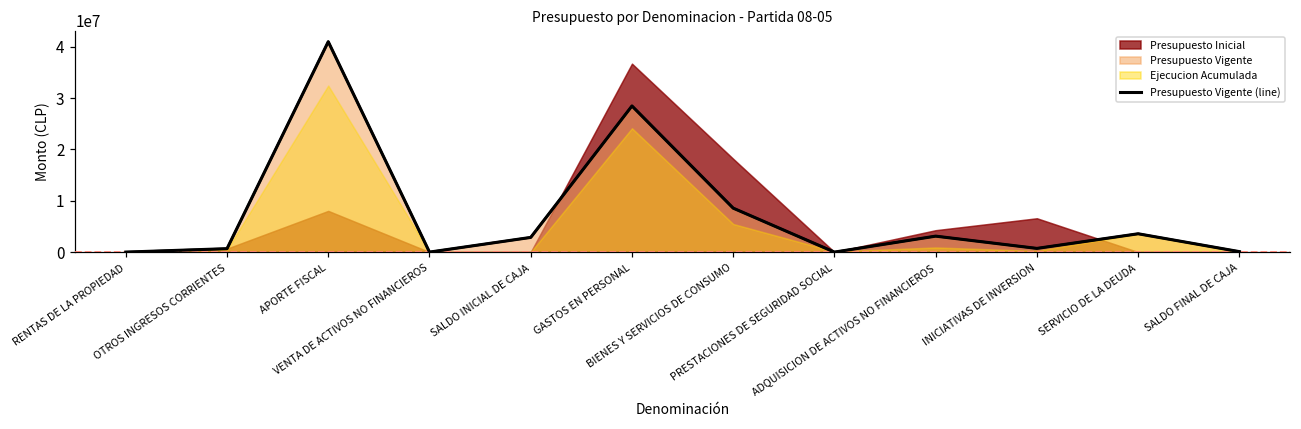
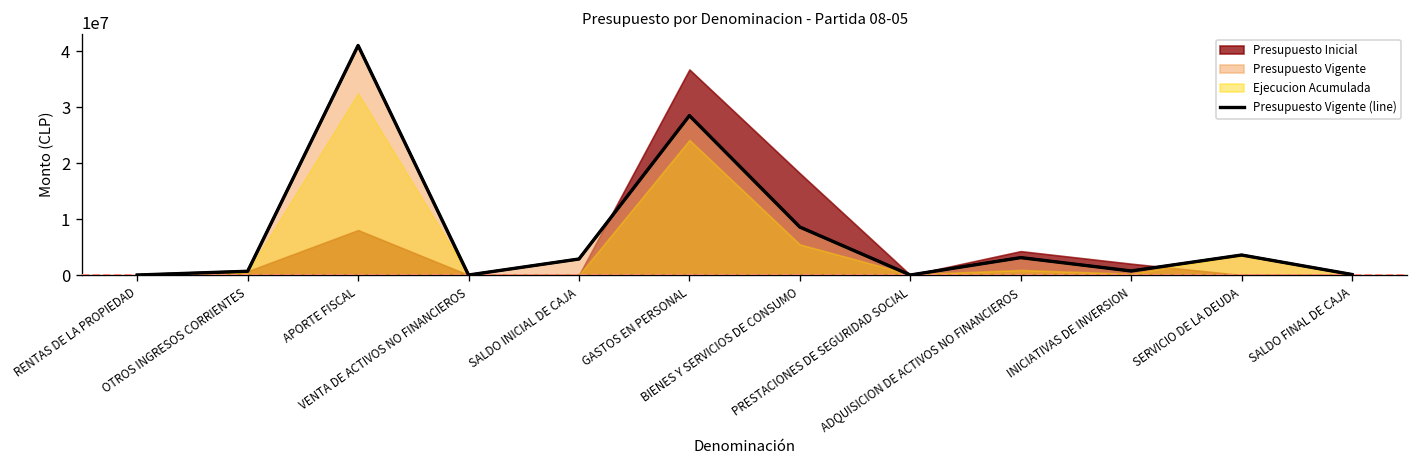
Presupuesto Inicial, INICIATIVAS DE INVERSION: 7000000 -> 2000000
